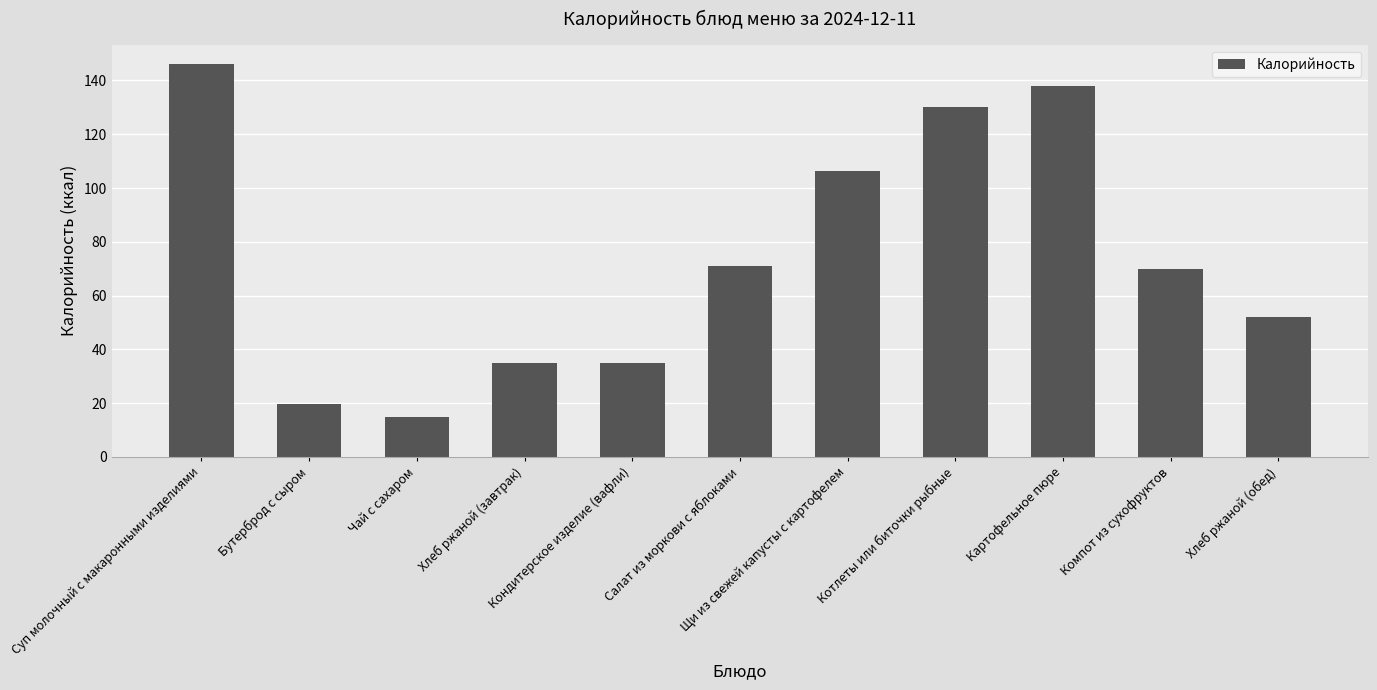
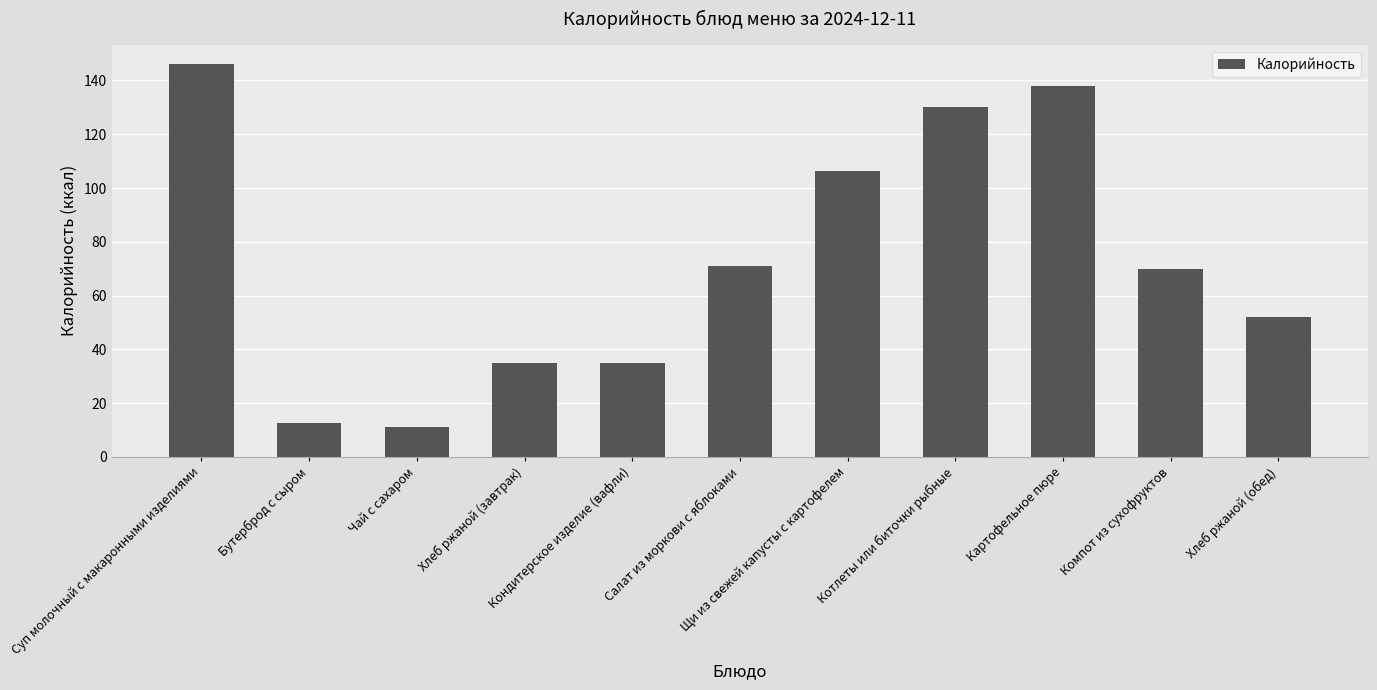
Бутерброд с сыром: 20 -> 13
Чай с сахаром: 15 -> 11
